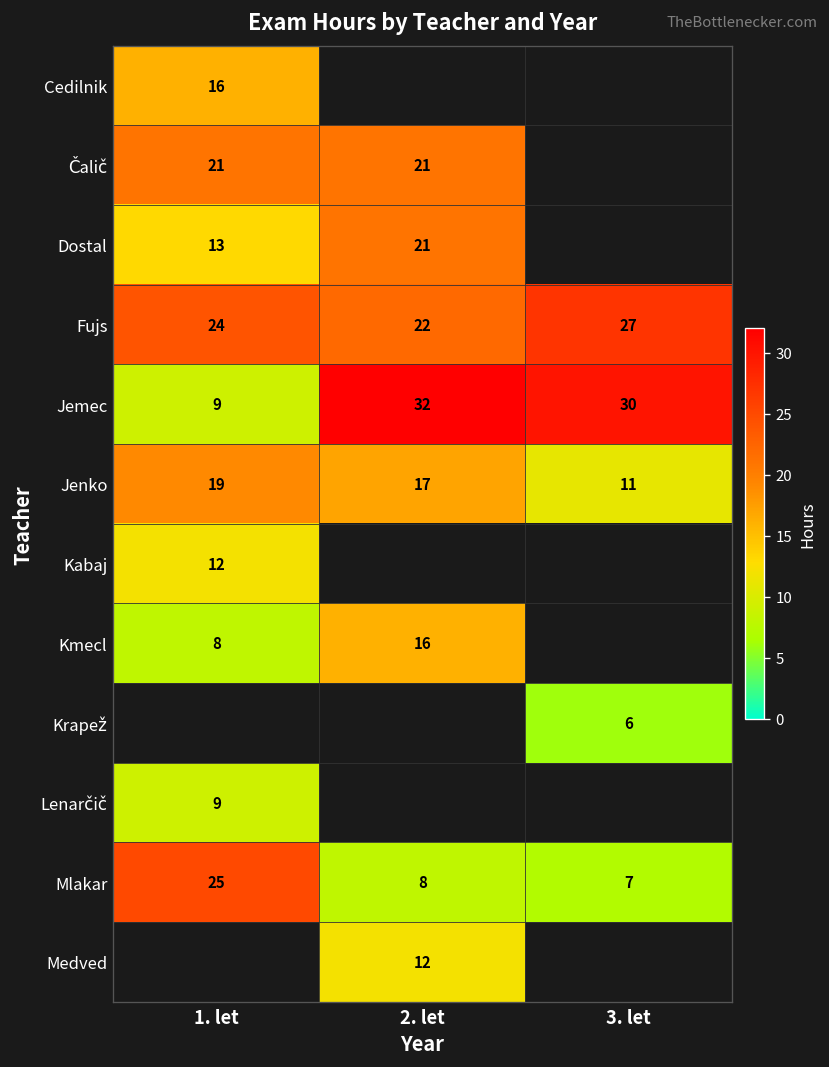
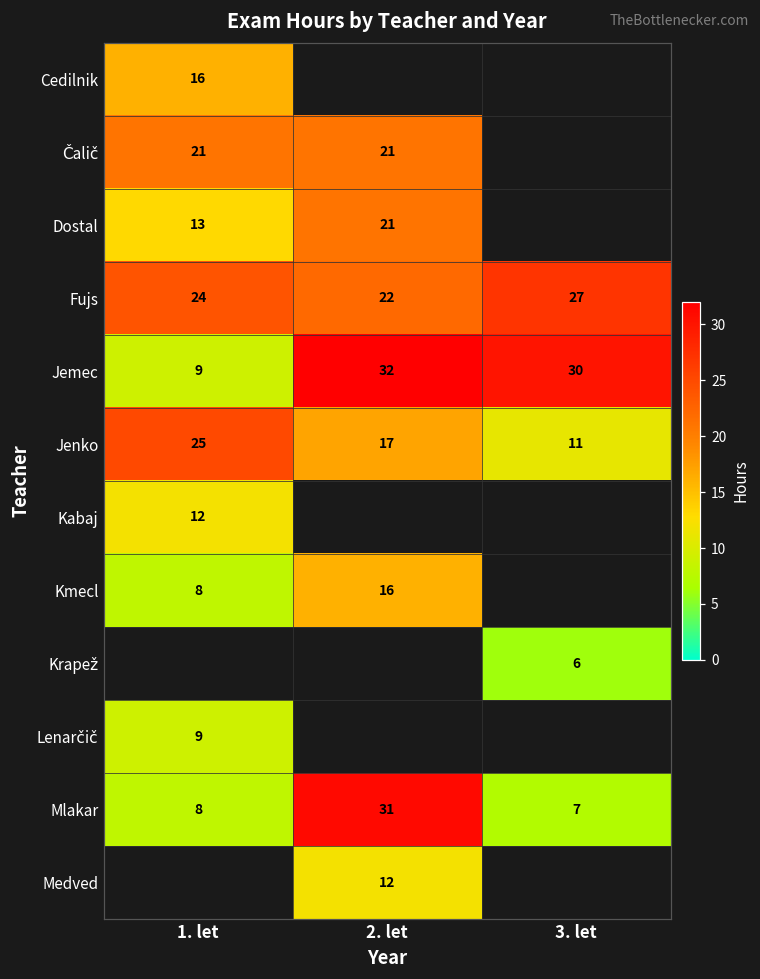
Jenko, 1. let: 19 -> 25
Mlakar, 1. let: 25 -> 8
Mlakar, 2. let: 8 -> 31
